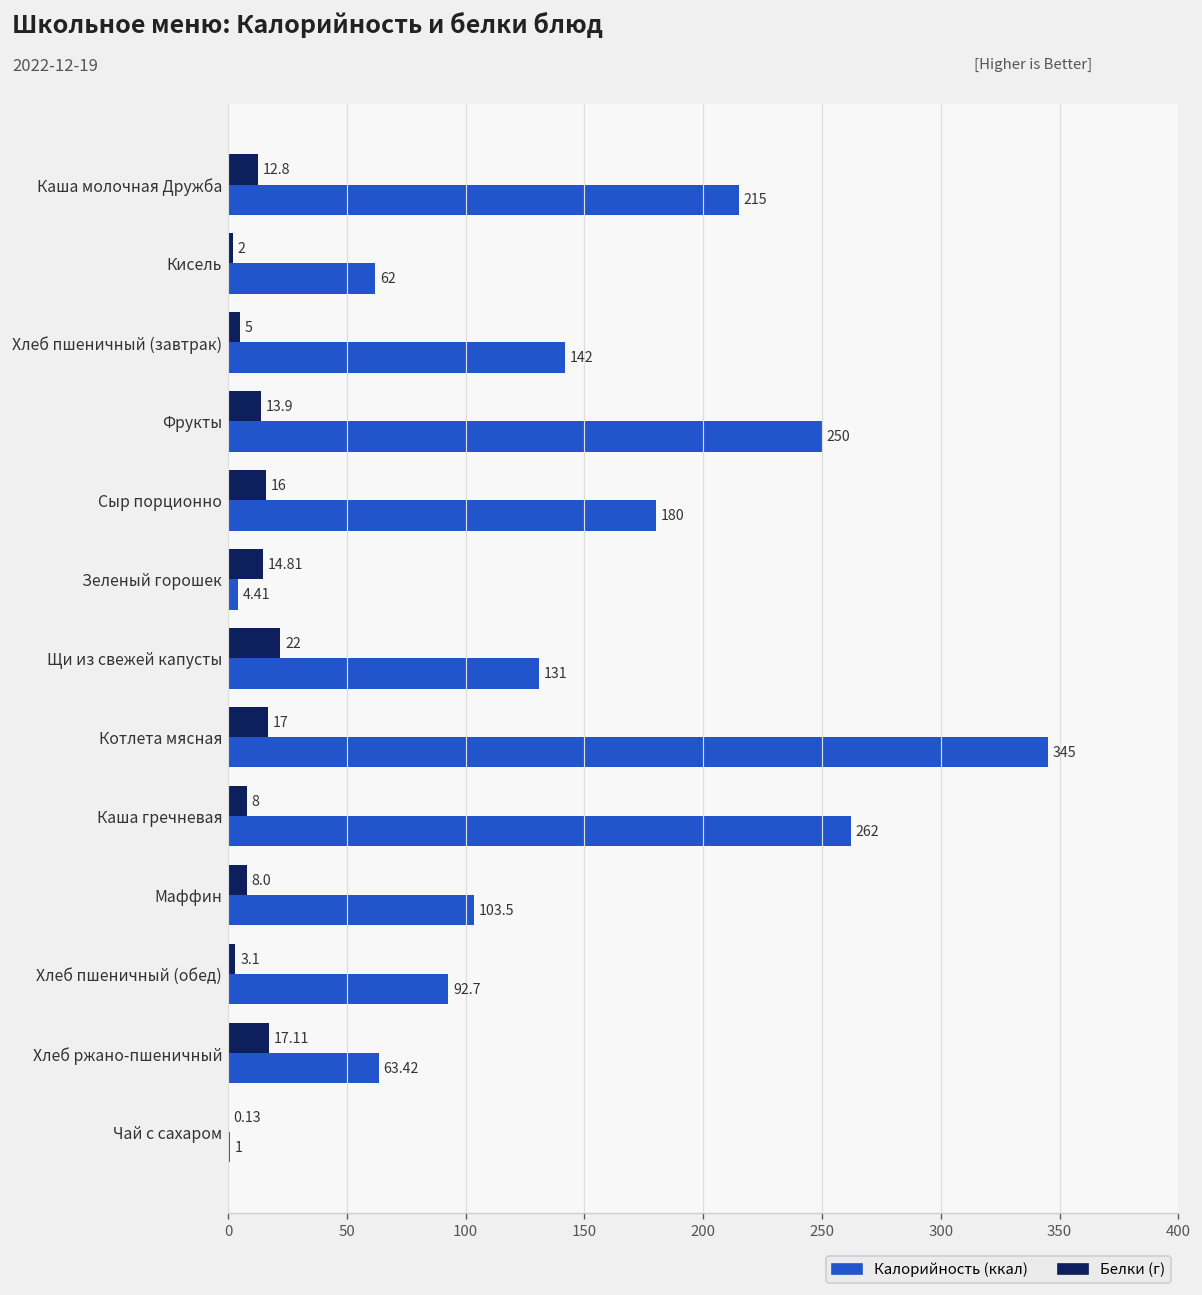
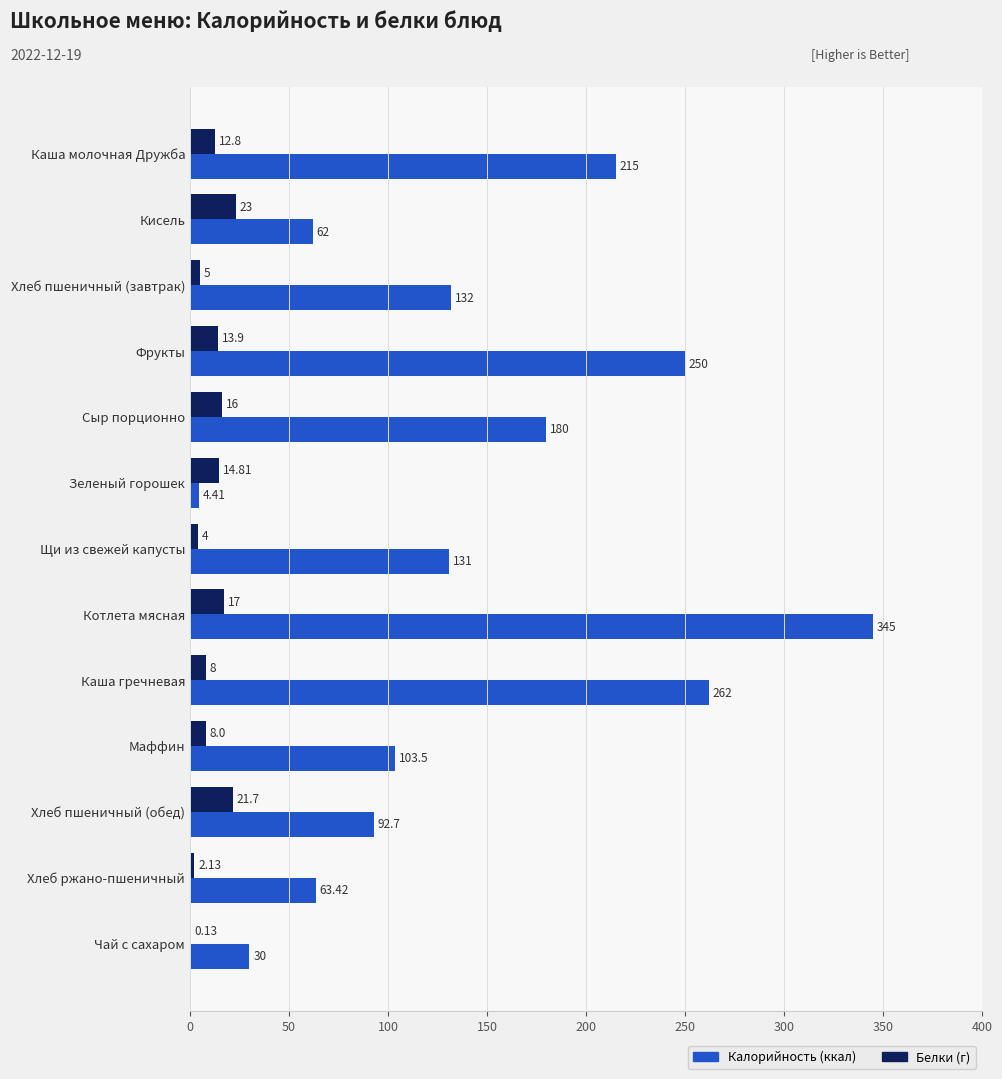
Белки (г), Кисель: 2 -> 23
Калорийность (ккал), Хлеб пшеничный (завтрак): 142 -> 132
Белки (г), Щи из свежей капусты: 22 -> 4
Белки (г), Хлеб пшеничный (обед): 3.1 -> 21.7
Белки (г), Хлеб ржано-пшеничный: 17.11 -> 2.13
Калорийность (ккал), Чай с сахаром: 1 -> 30
